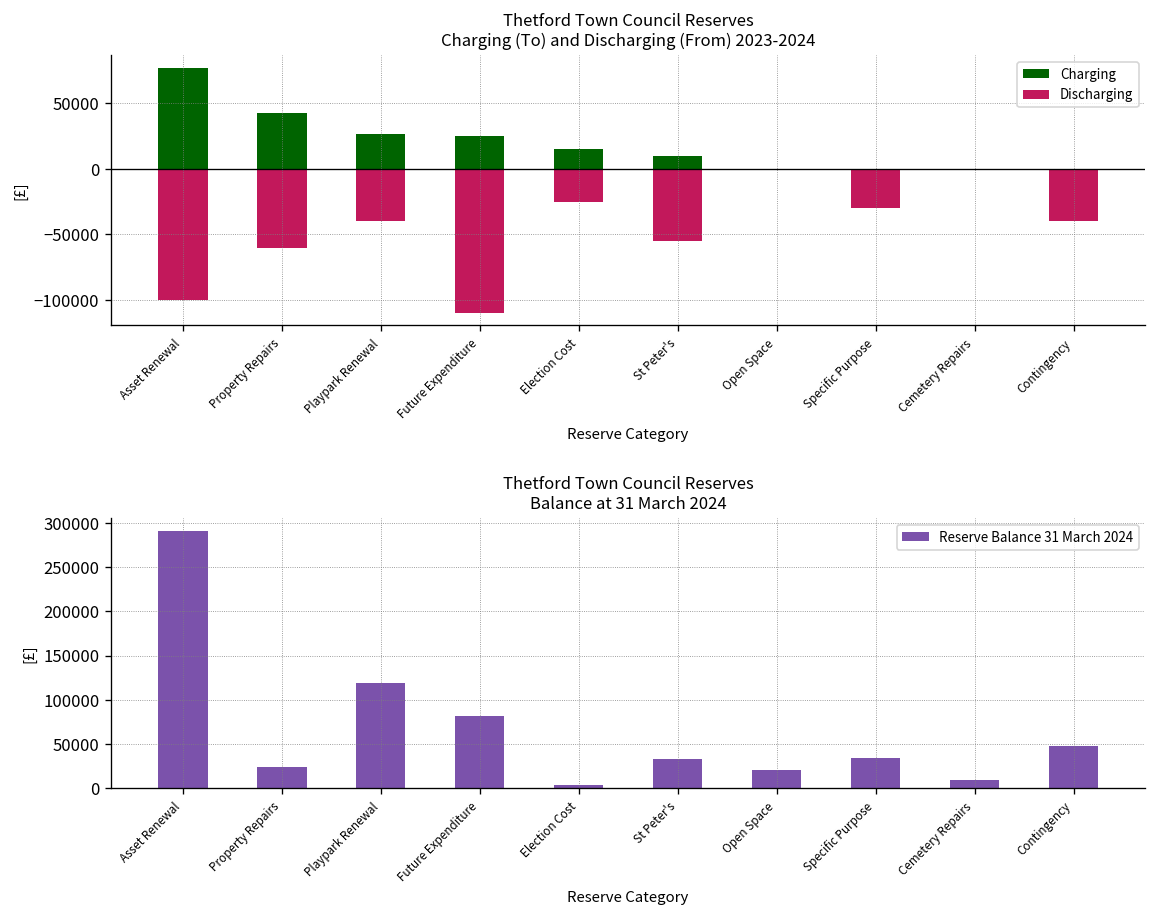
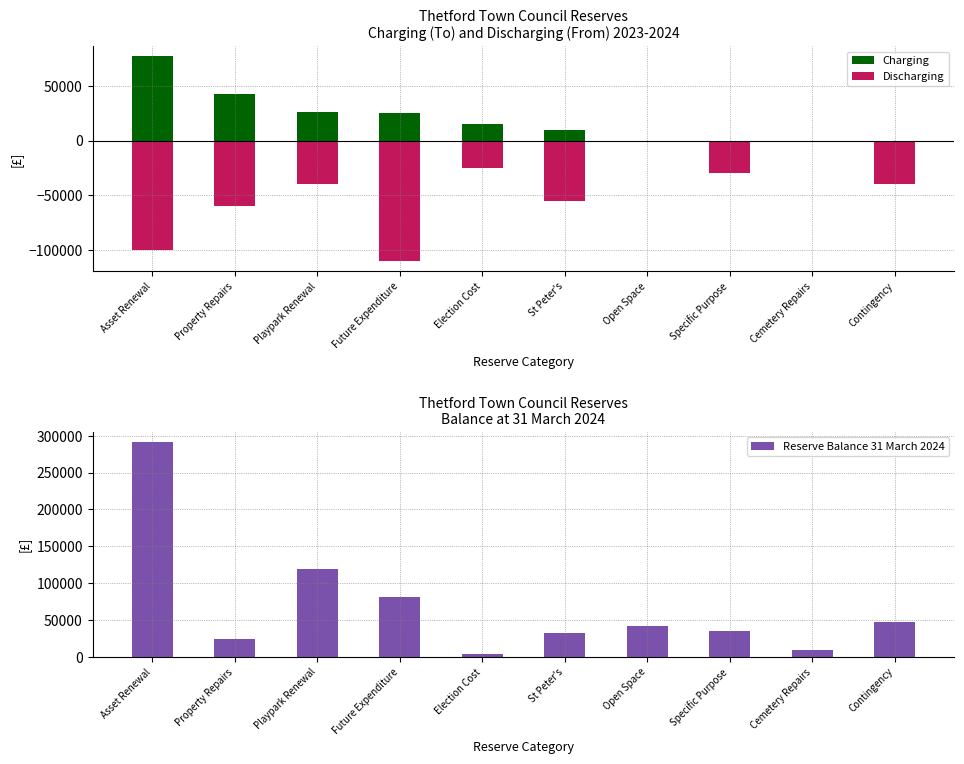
Thetford Town Council Reserves Balance at 31 March 2024, Open Space: 20000 -> 40000
